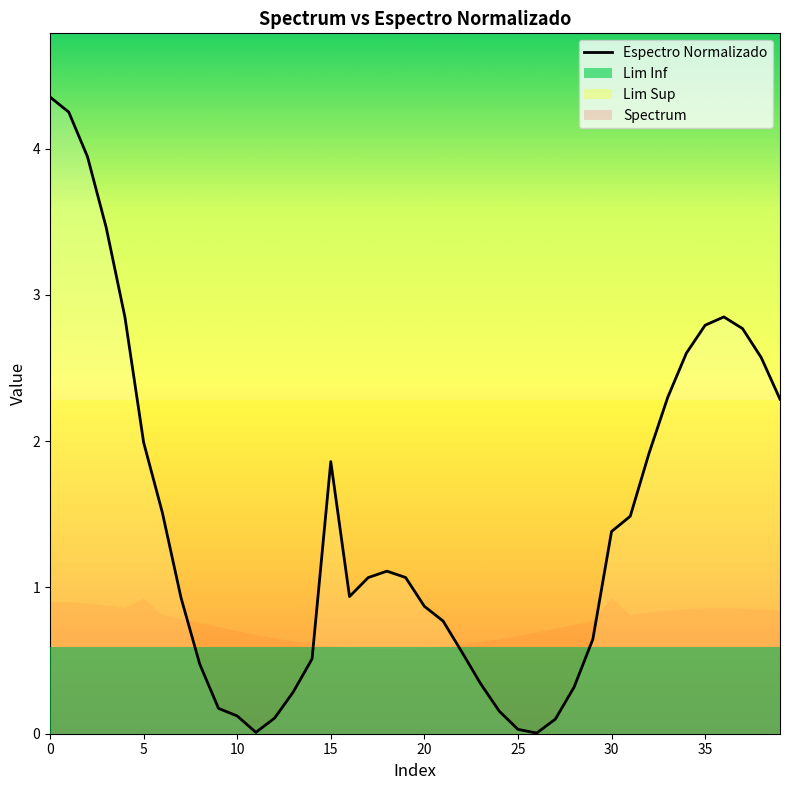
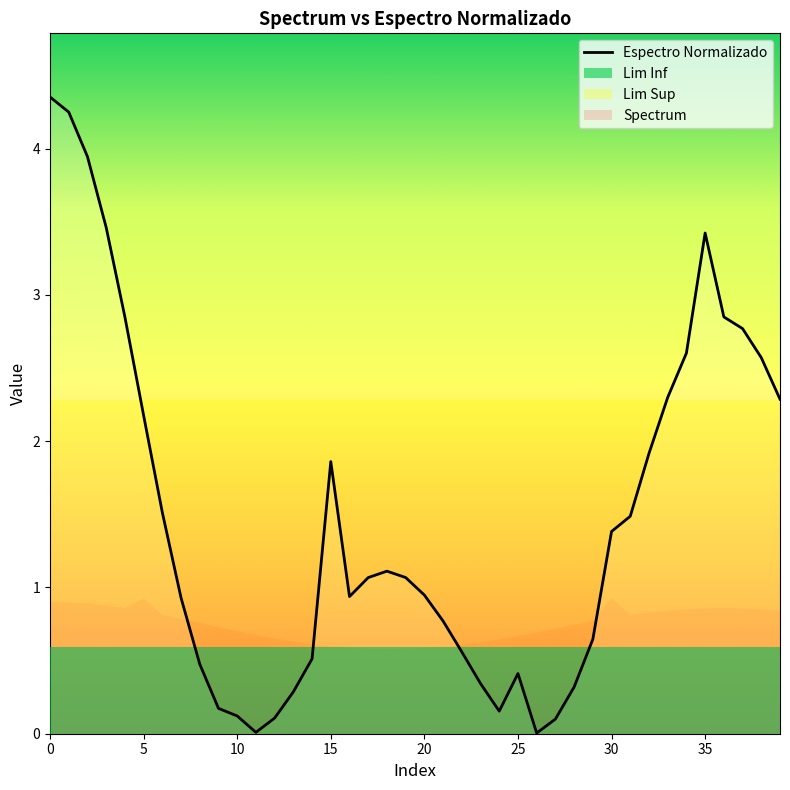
Espectro Normalizado, 5: 1.99 -> 2.18
Espectro Normalizado, 20: 0.87 -> 0.95
Espectro Normalizado, 25: 0.03 -> 0.41
Espectro Normalizado, 35: 2.79 -> 3.42
